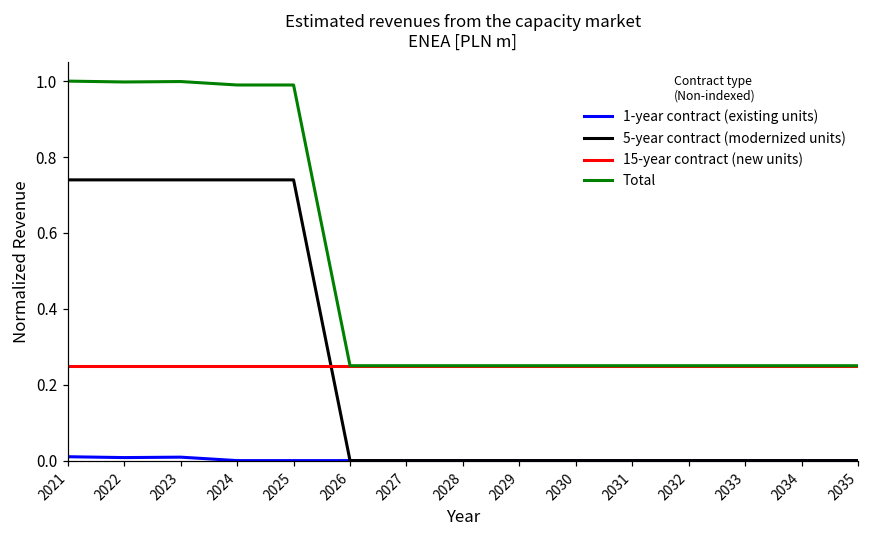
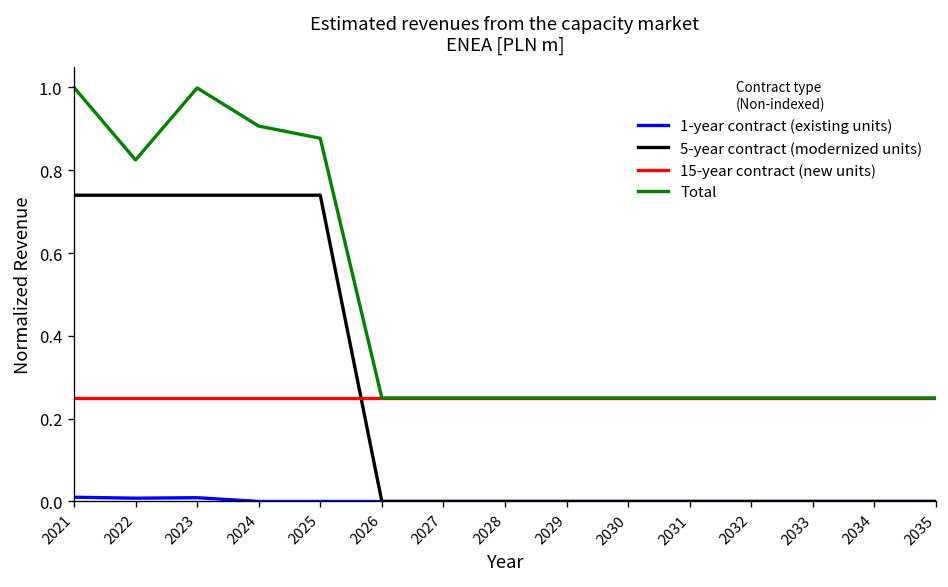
Total, 2022: 1.00 -> 0.83
Total, 2024: 0.99 -> 0.91
Total, 2025: 0.99 -> 0.88
